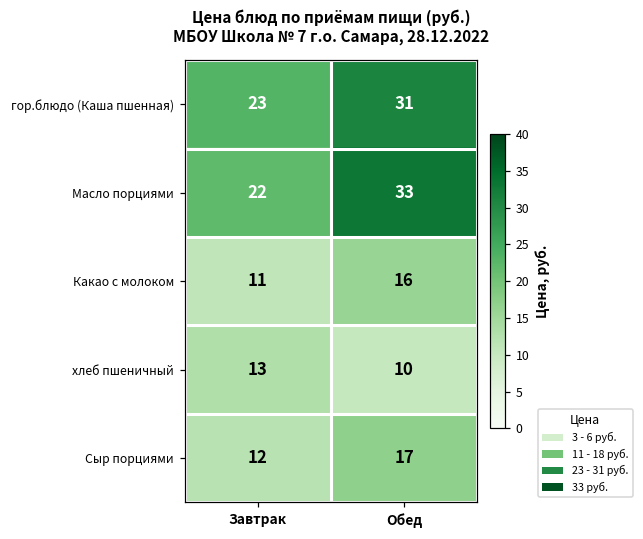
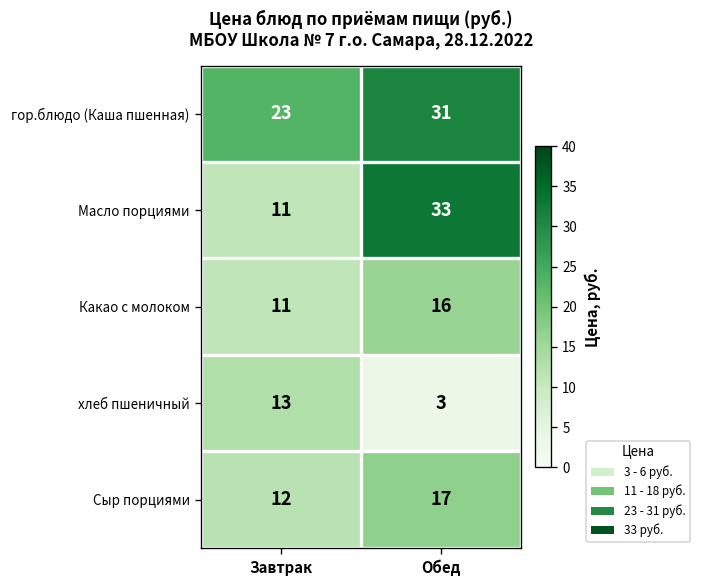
Масло порциями, Завтрак: 22 -> 11
хлеб пшеничный, Обед: 10 -> 3
